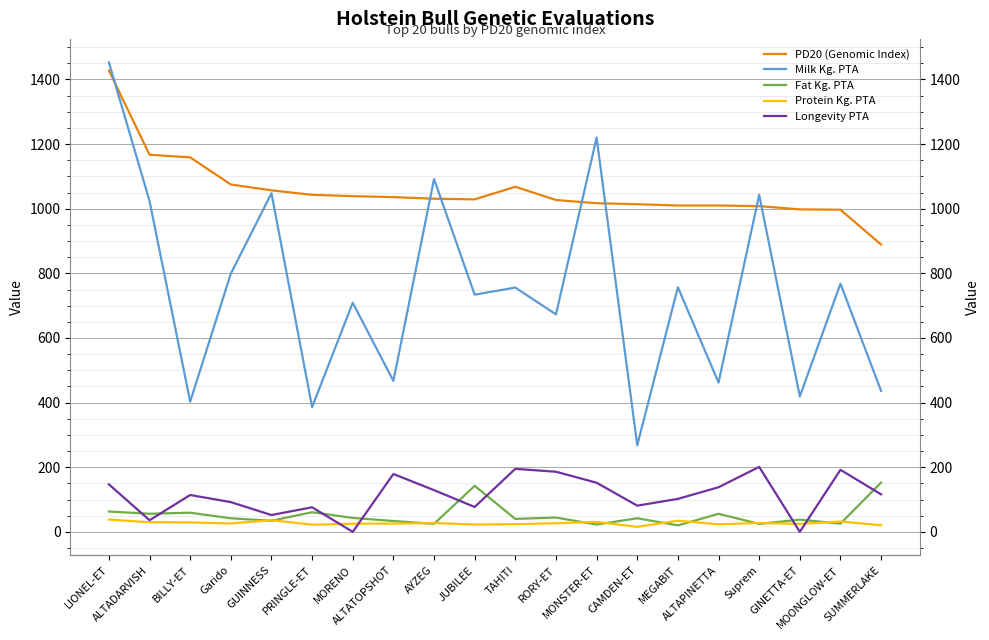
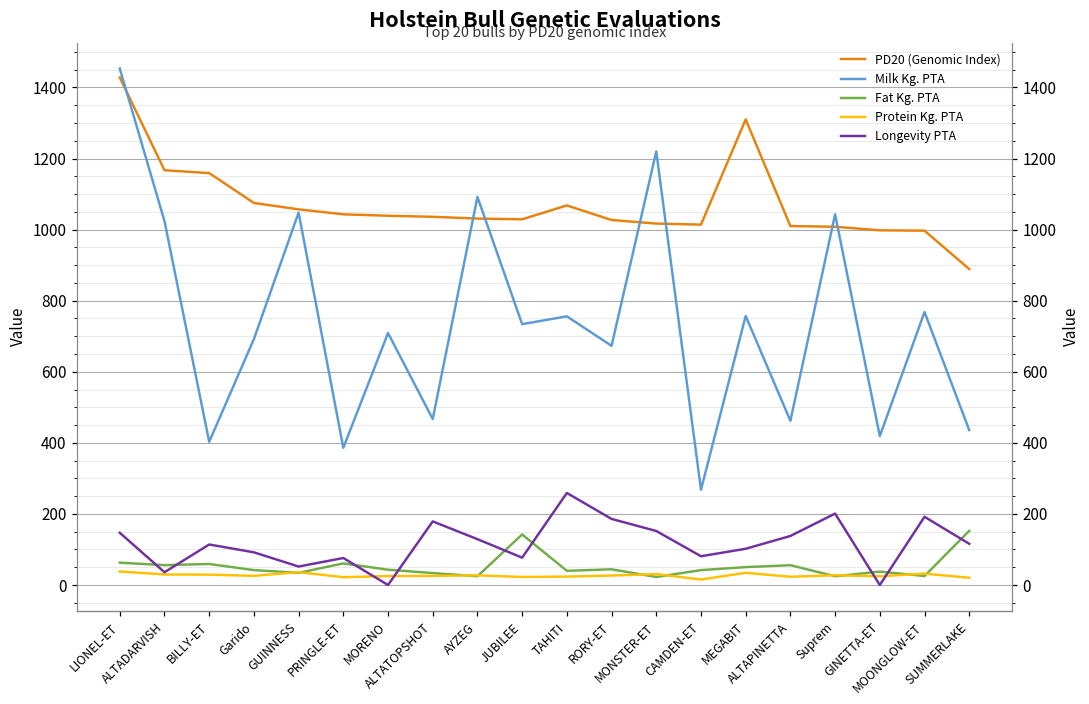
Milk Kg. PTA, Garido: 800 -> 690
Longevity PTA, TAHITI: 200 -> 260
PD20 (Genomic Index), MEGABIT: 1010 -> 1310
Fat Kg. PTA, MEGABIT: 20 -> 50
